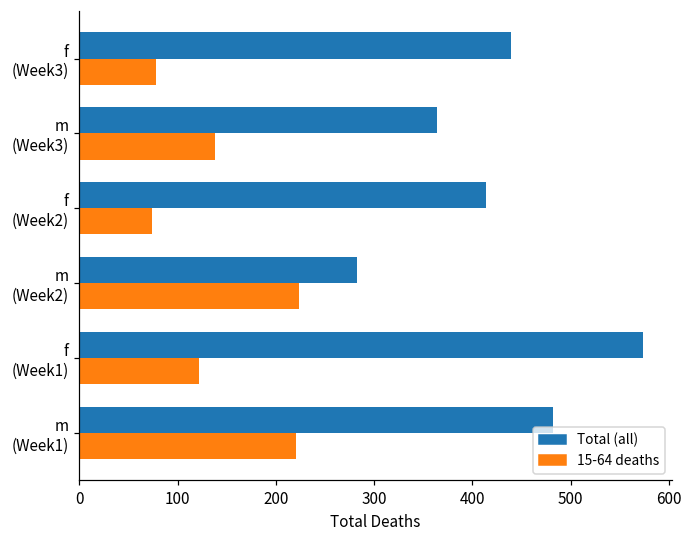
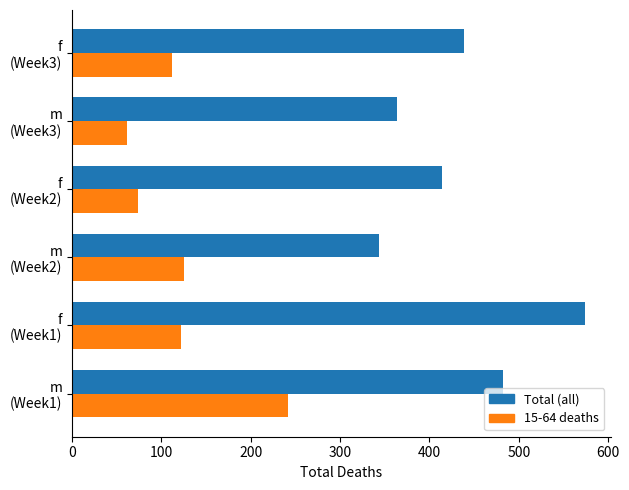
15-64 deaths, f (Week3): 80 -> 110
15-64 deaths, m (Week3): 140 -> 60
Total (all), m (Week2): 280 -> 340
15-64 deaths, m (Week2): 220 -> 130
15-64 deaths, m (Week1): 220 -> 240
